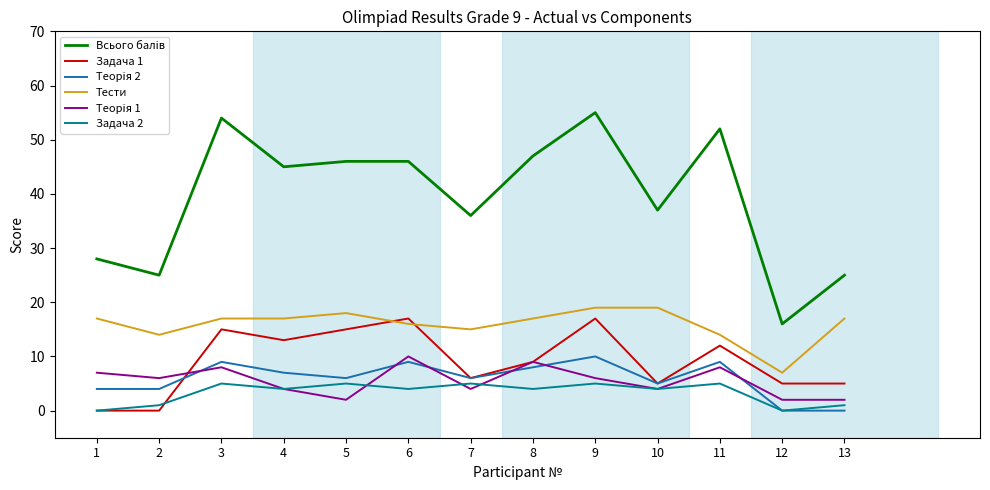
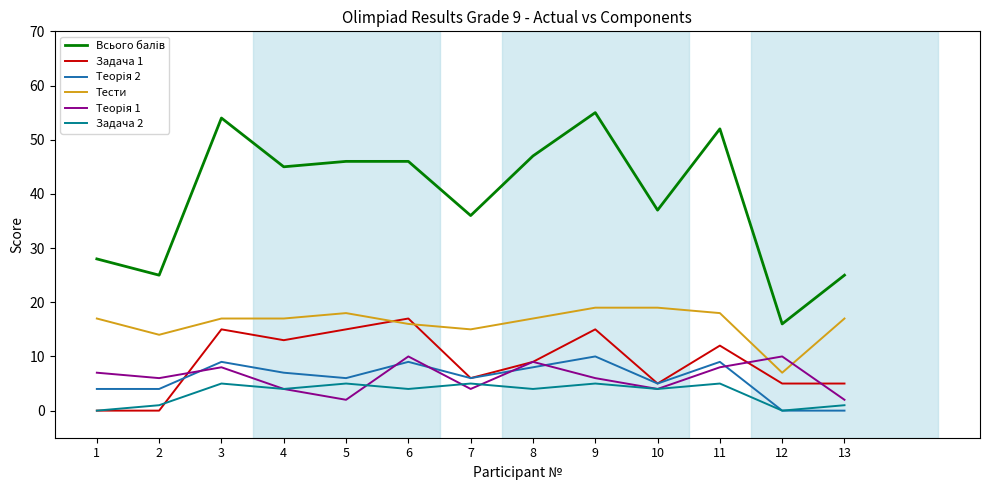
Задача 1, 9: 17 -> 15
Тести, 11: 14 -> 18
Теорія 1, 12: 2 -> 10
